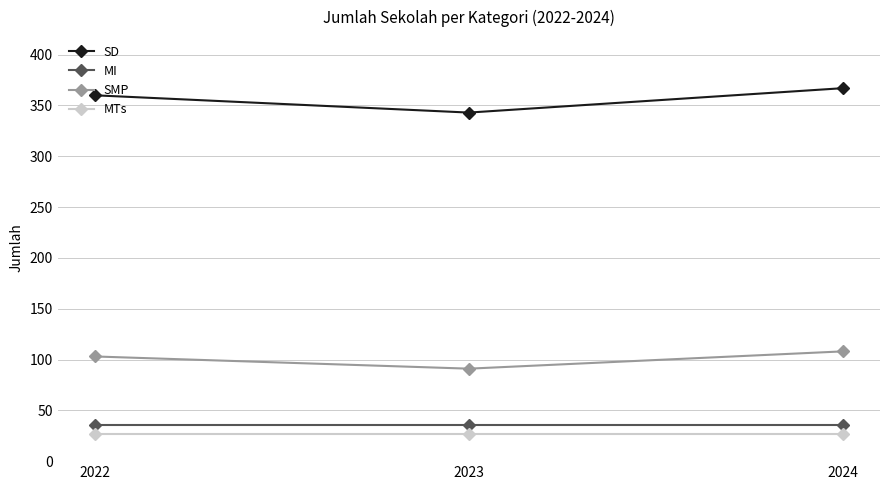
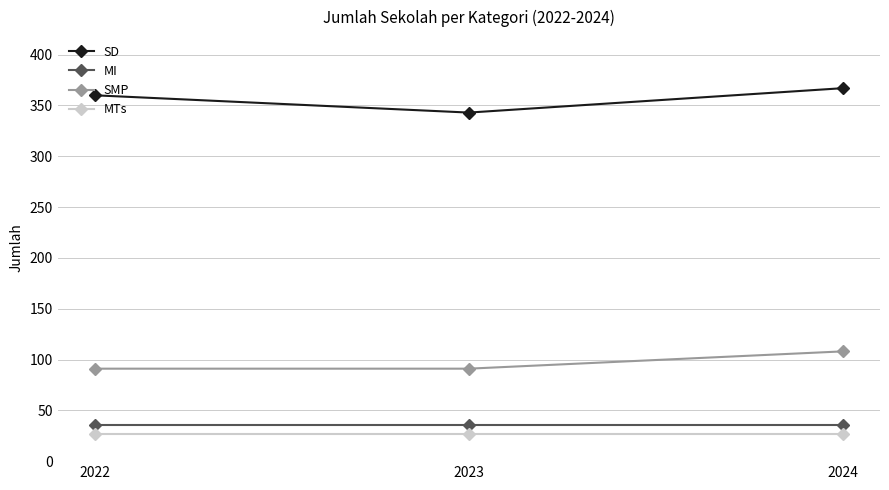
SMP, 2022: 103 -> 91
